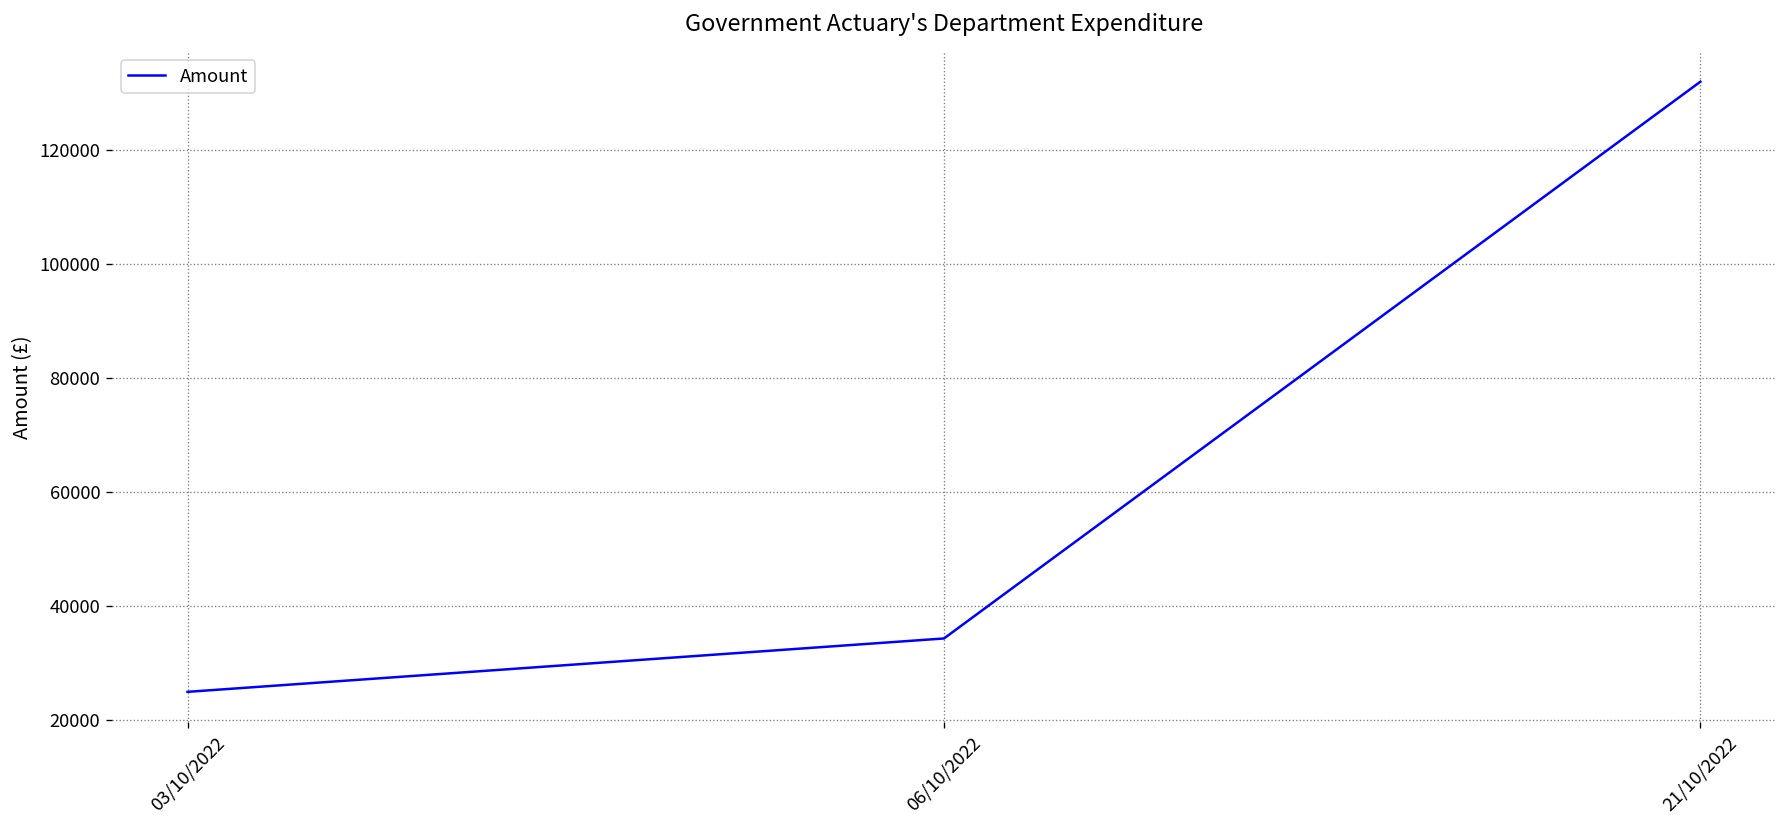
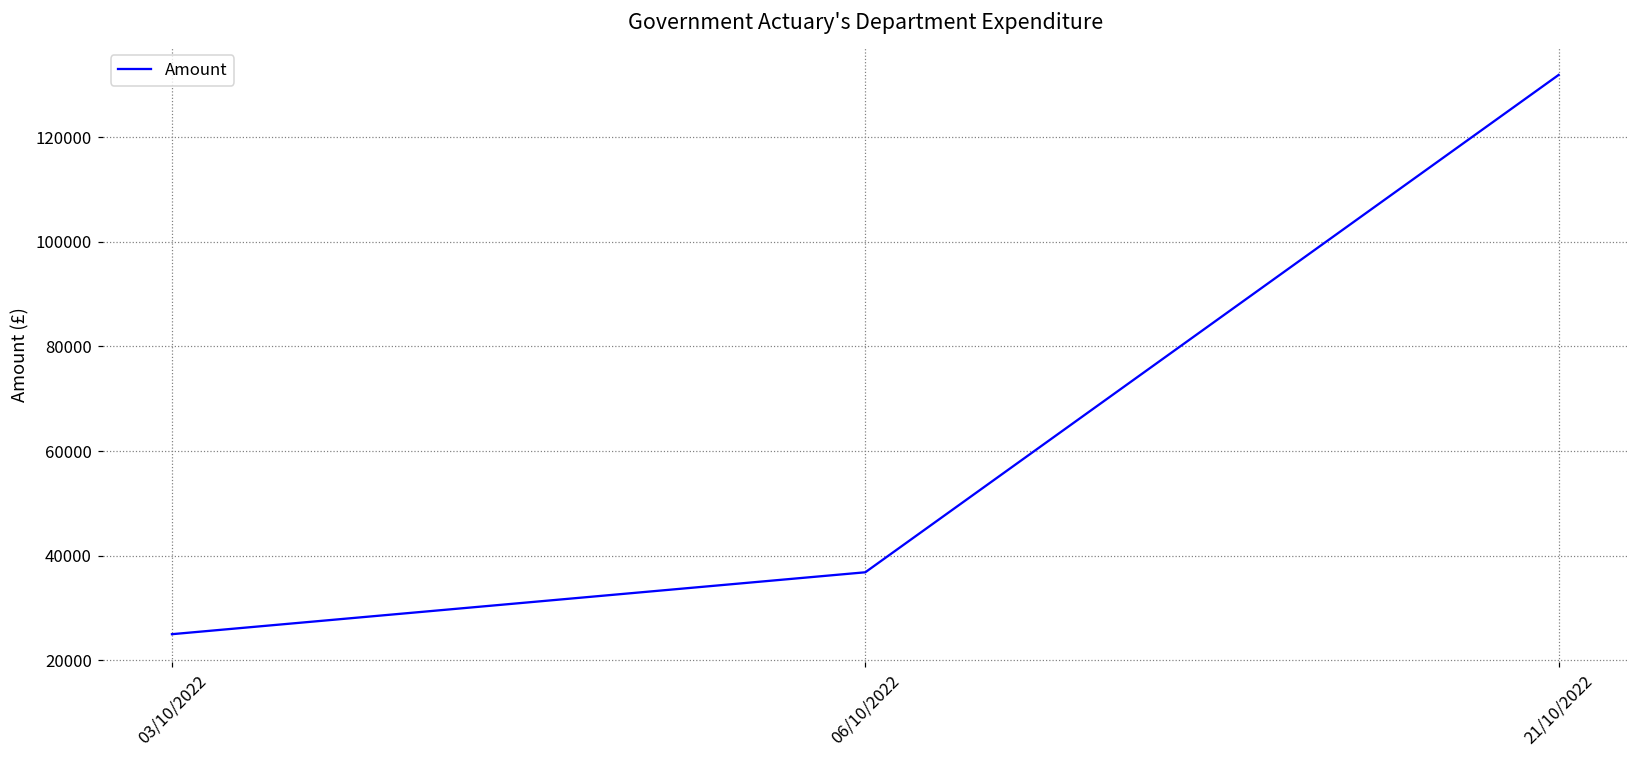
06/10/2022: 34000 -> 37000
